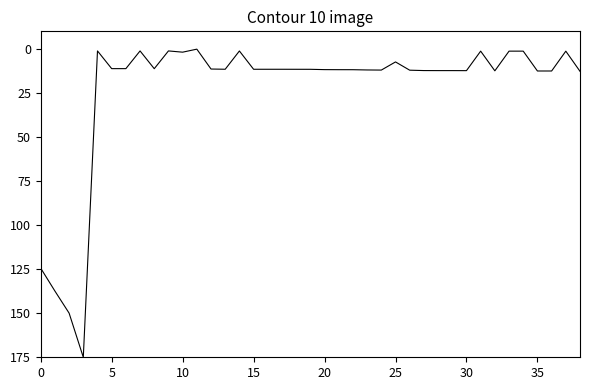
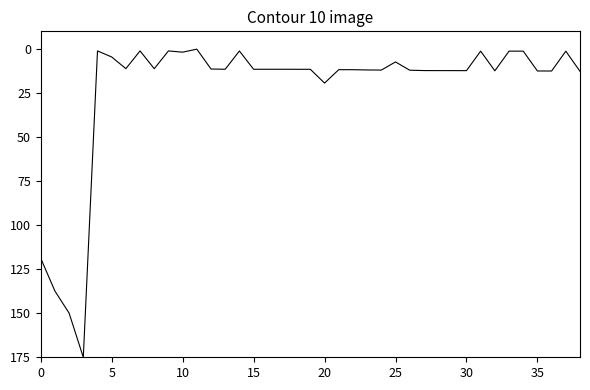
0: 124 -> 119
5: 11 -> 5
20: 12 -> 19
